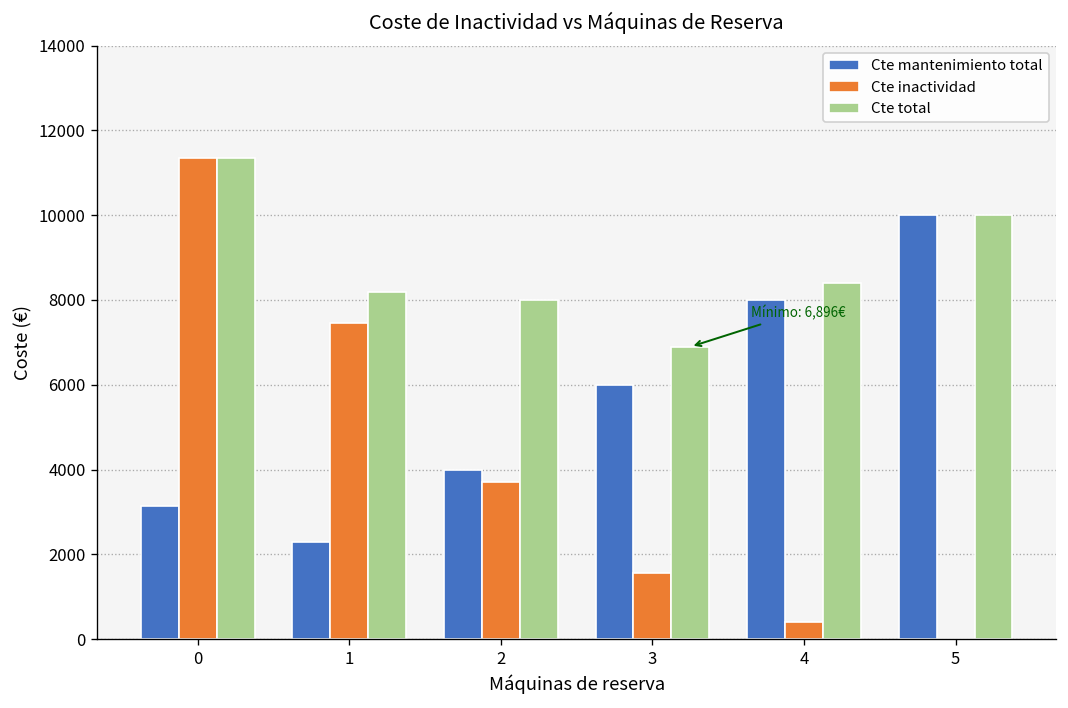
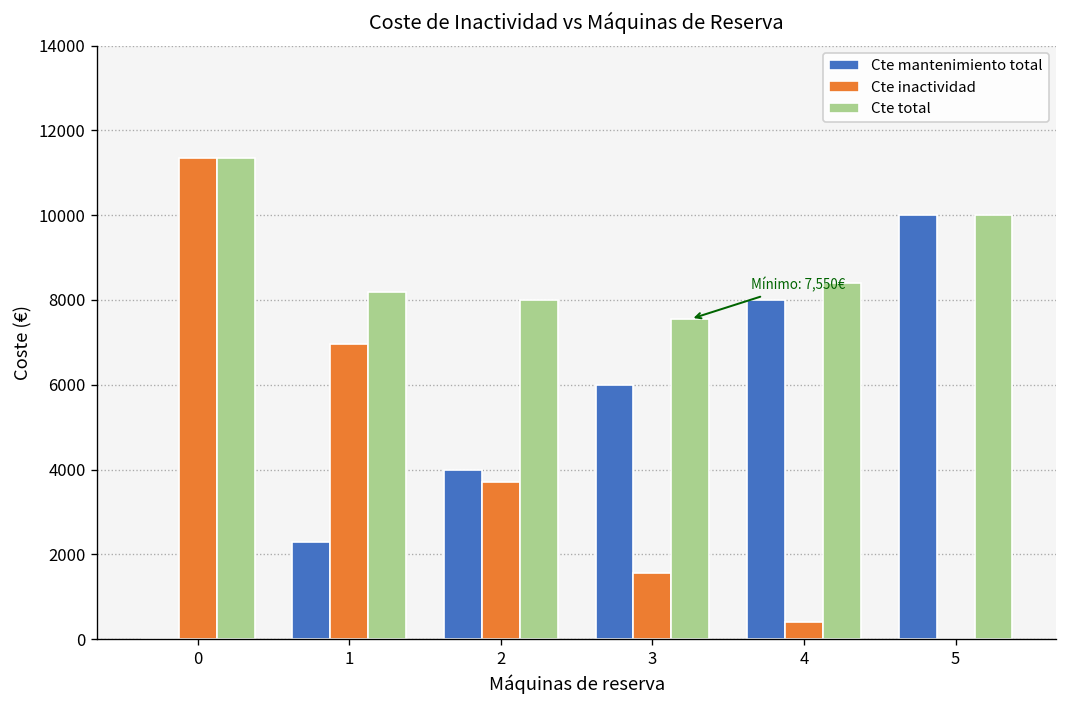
Cte mantenimiento total, 0: 3100 -> 0
Cte inactividad, 1: 7500 -> 7000
Cte total, 3: 6,896€ -> 7,550€
